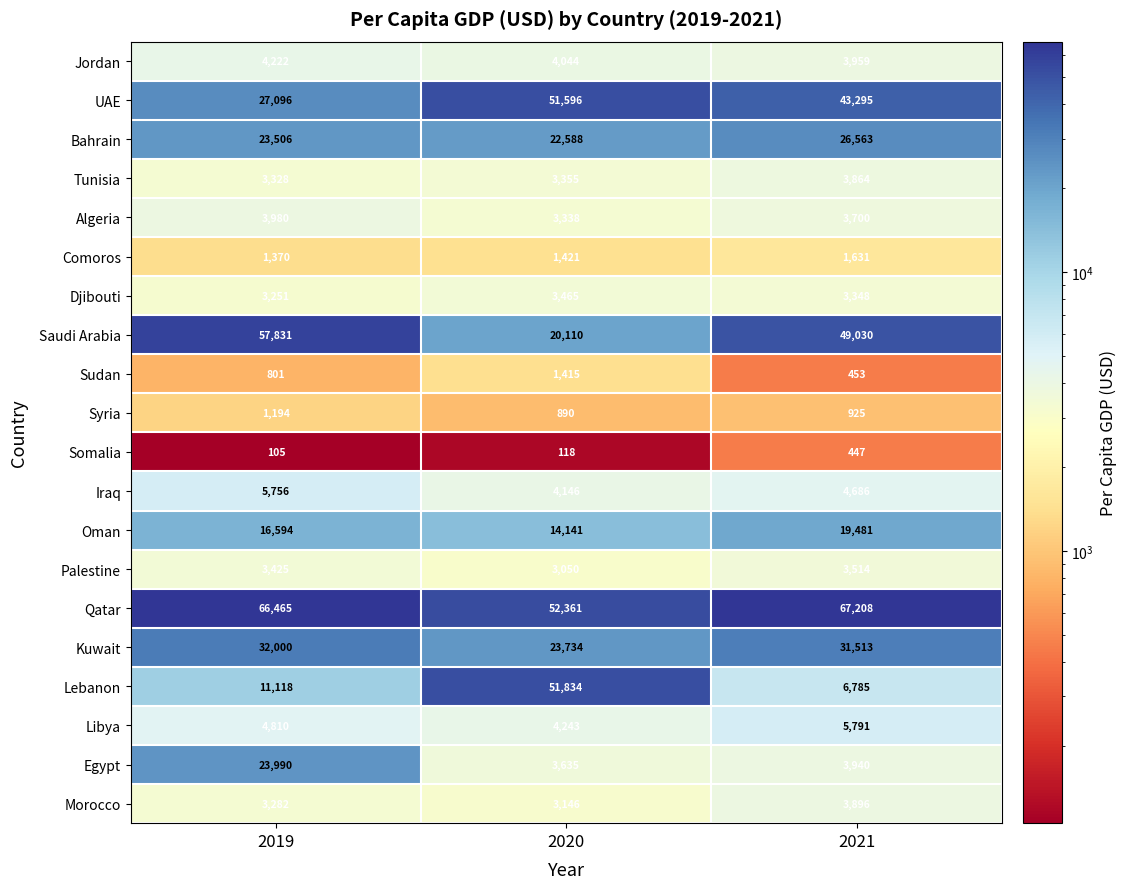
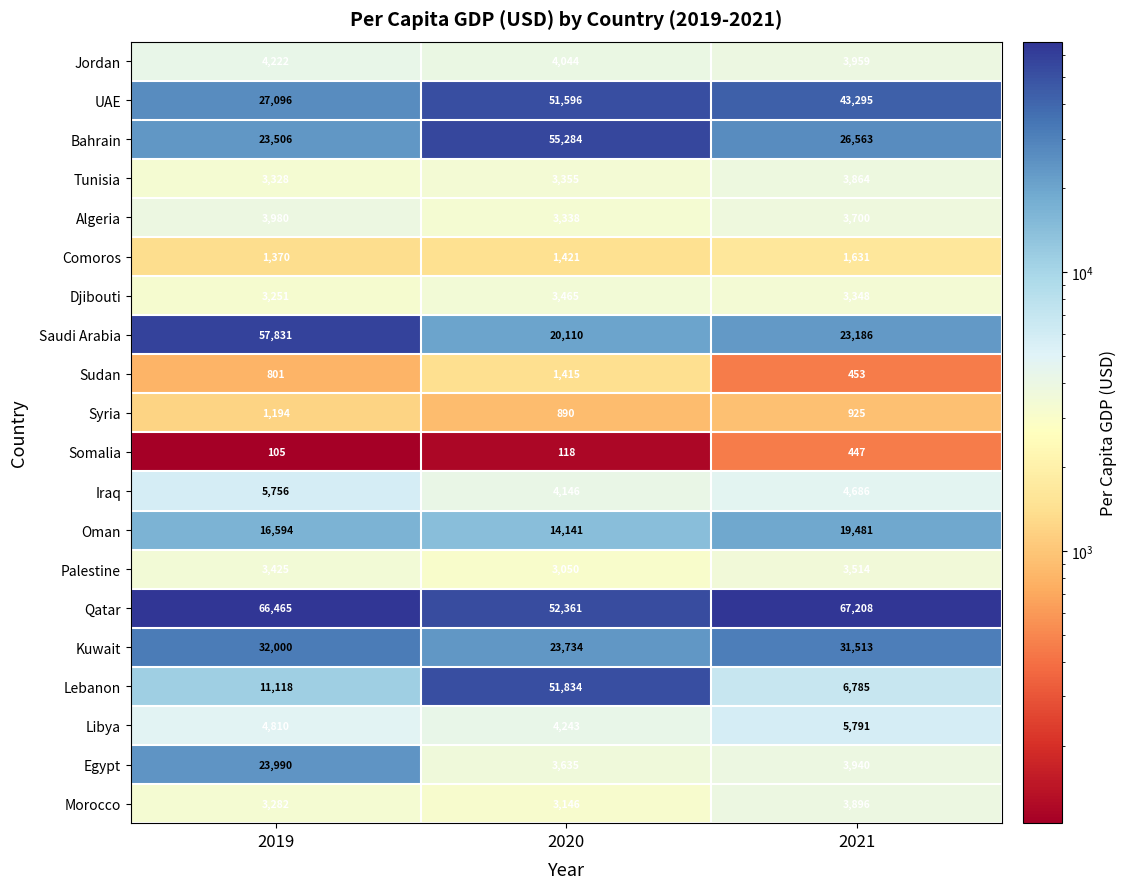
Bahrain, 2020: 22,588 -> 55,284
Saudi Arabia, 2021: 49,030 -> 23,186
